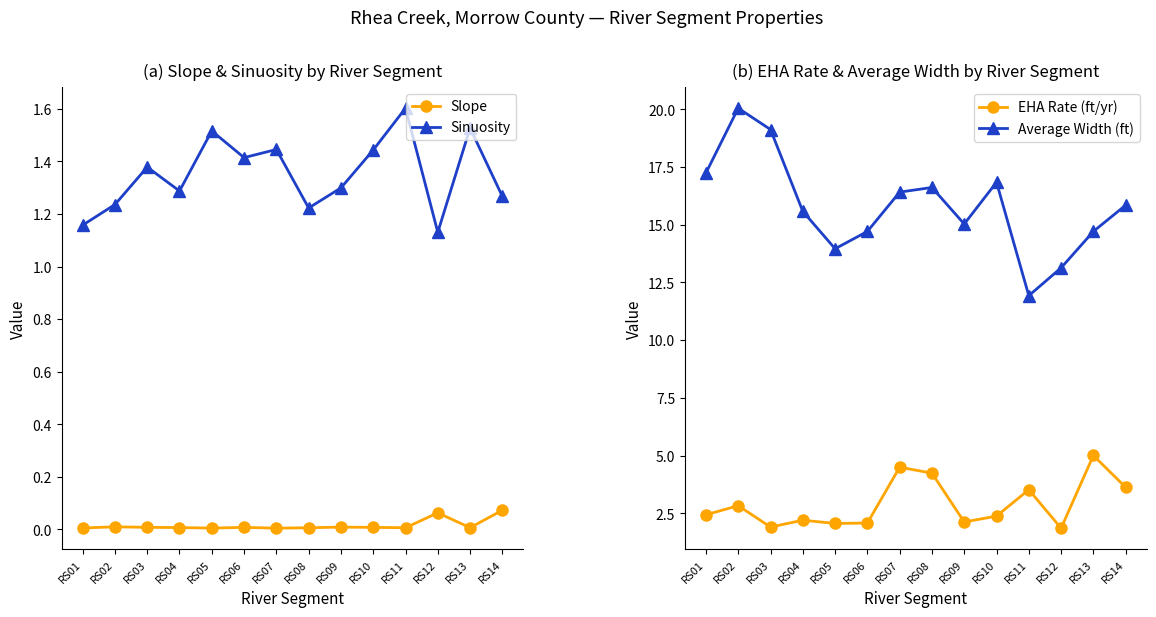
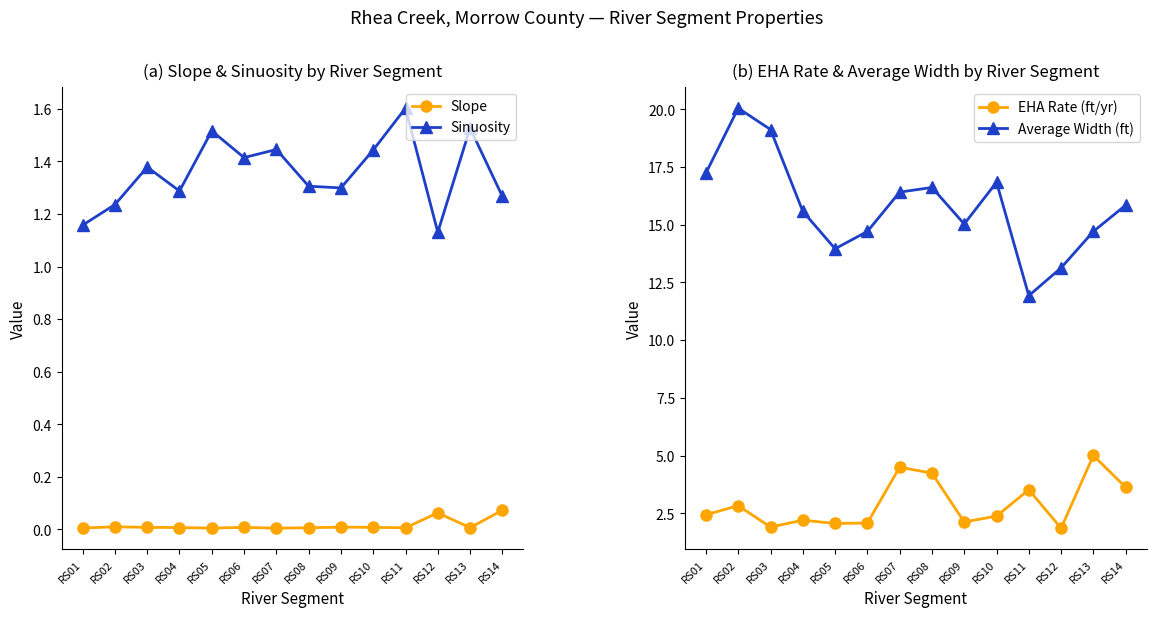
(a) Slope & Sinuosity by River Segment, Sinuosity, RS08: 1.22 -> 1.31
